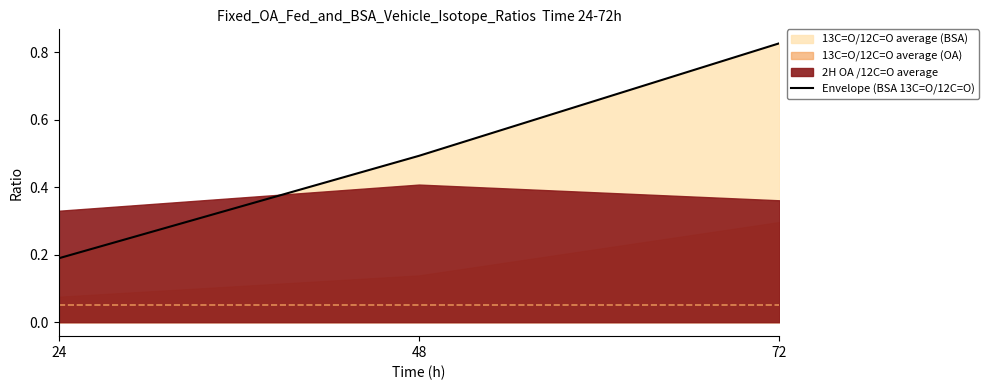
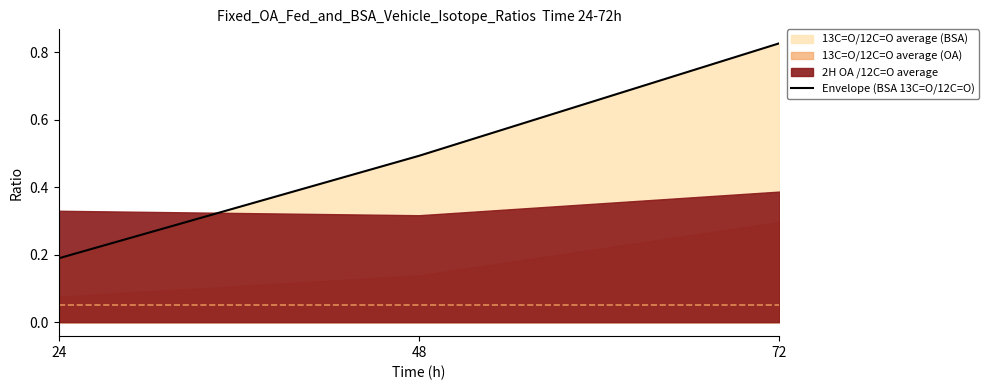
2H OA /12C=O average, 48: 0.41 -> 0.32
2H OA /12C=O average, 72: 0.36 -> 0.39
